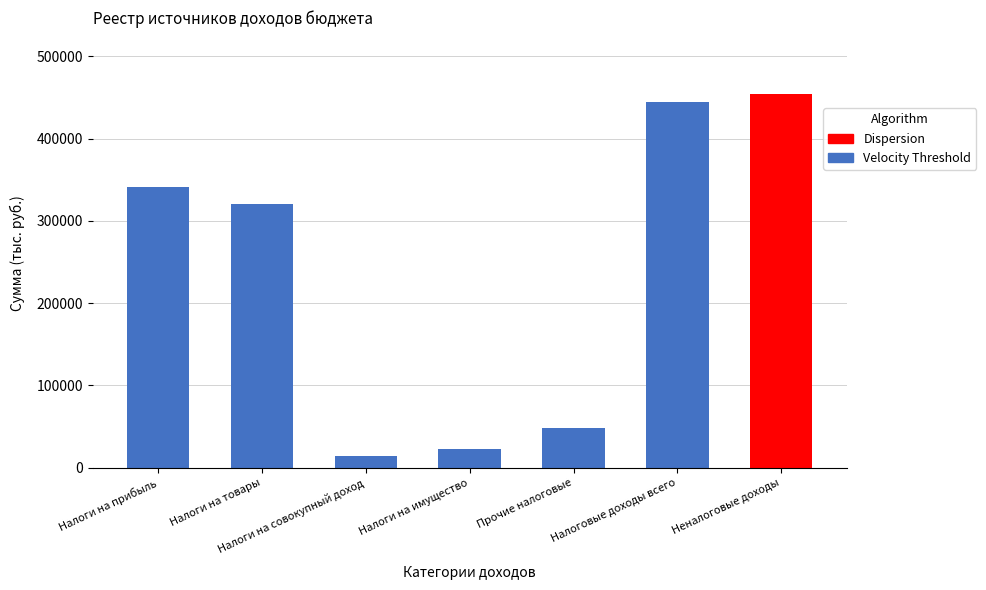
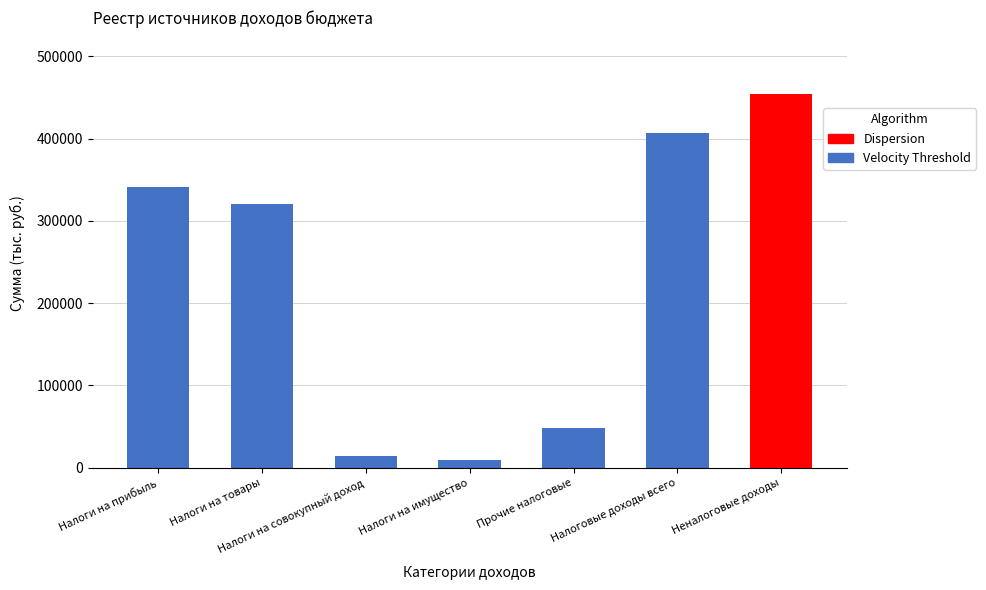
Velocity Threshold, Налоги на имущество: 20000 -> 10000
Velocity Threshold, Налоговые доходы всего: 440000 -> 410000
